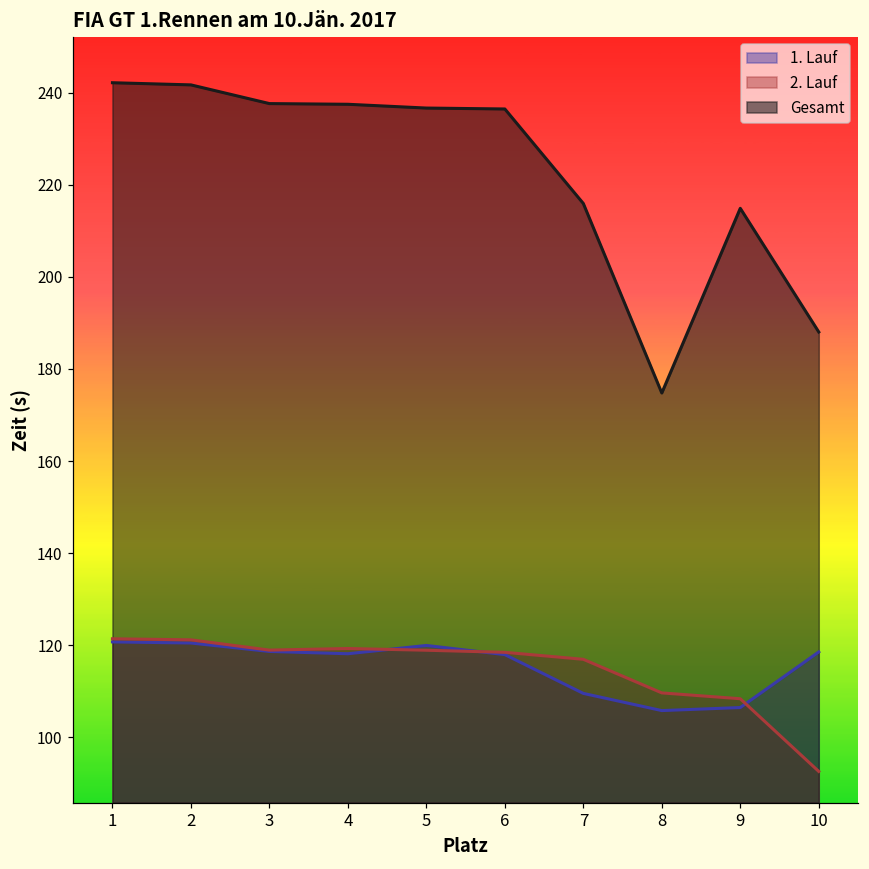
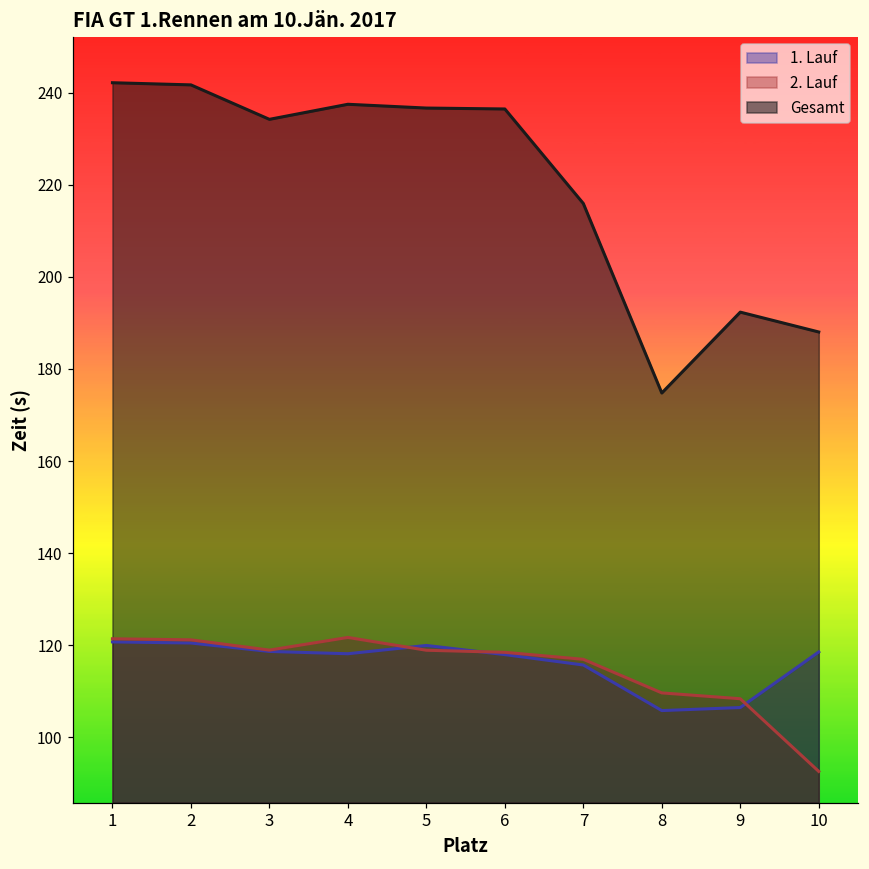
Gesamt, 3: 238 -> 234
2. Lauf, 4: 119 -> 122
1. Lauf, 7: 110 -> 116
Gesamt, 9: 215 -> 192
